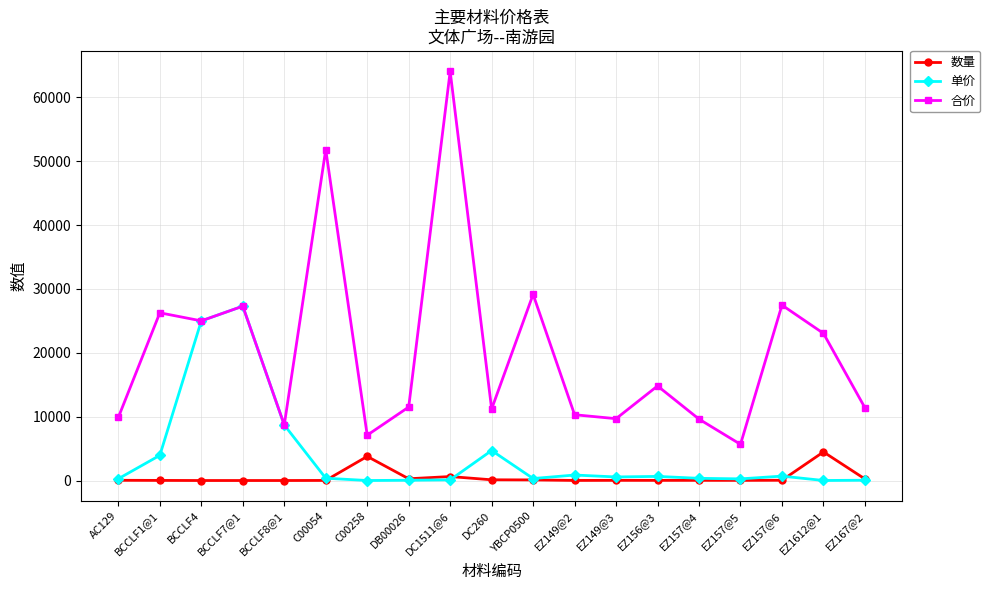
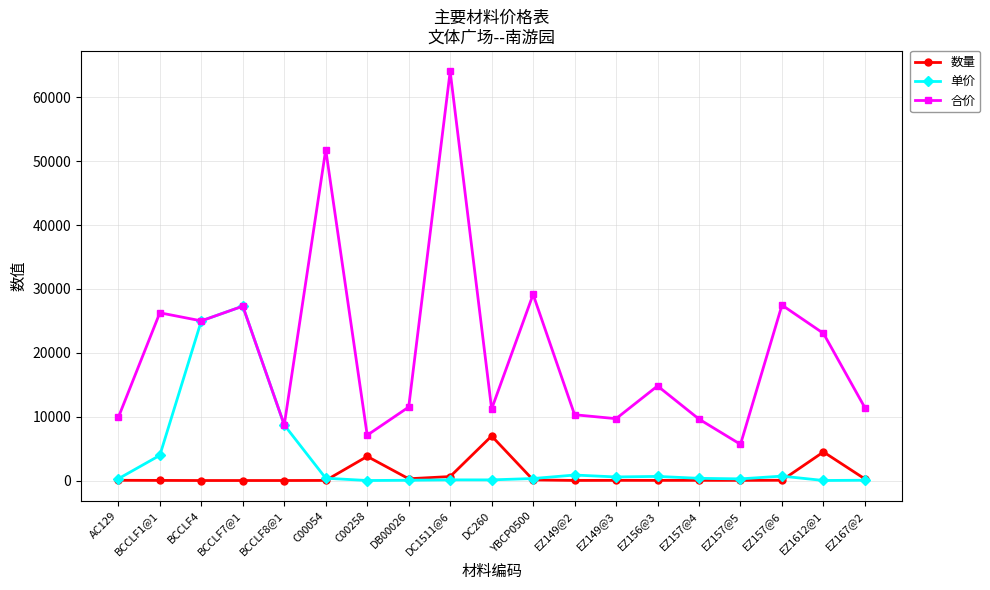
数量, DC260: 0 -> 7000
单价, DC260: 5000 -> 0
